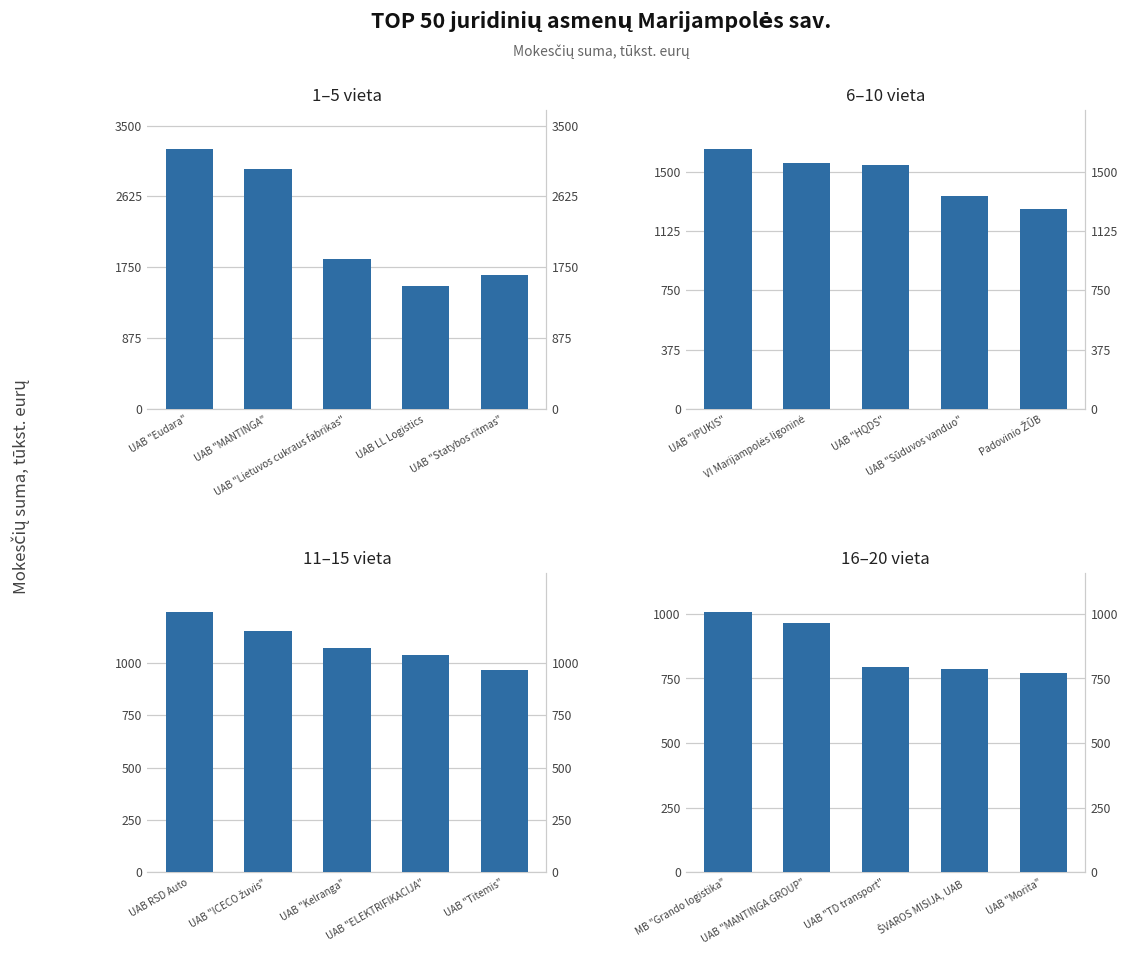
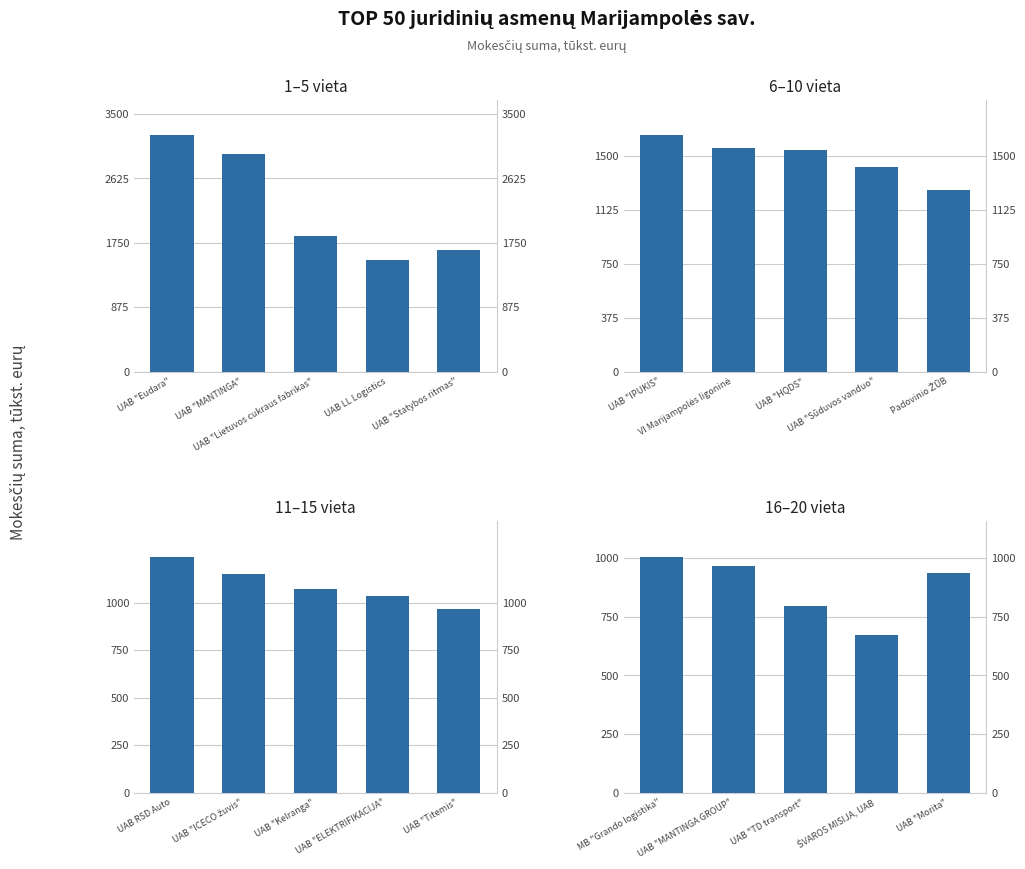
6–10 vieta, UAB "Sūduvos vanduo": 1350 -> 1420
16–20 vieta, ŠVAROS MISIJA, UAB: 790 -> 670
16–20 vieta, UAB "Morita": 770 -> 940
